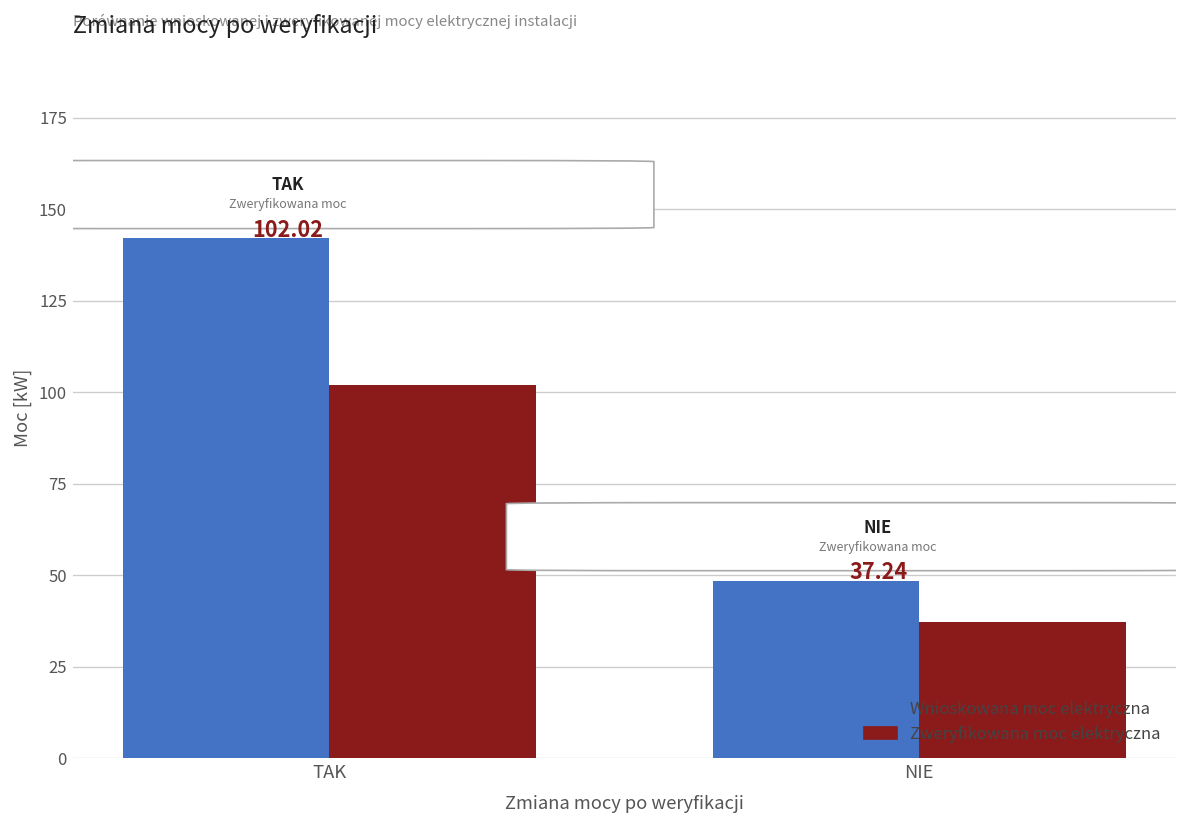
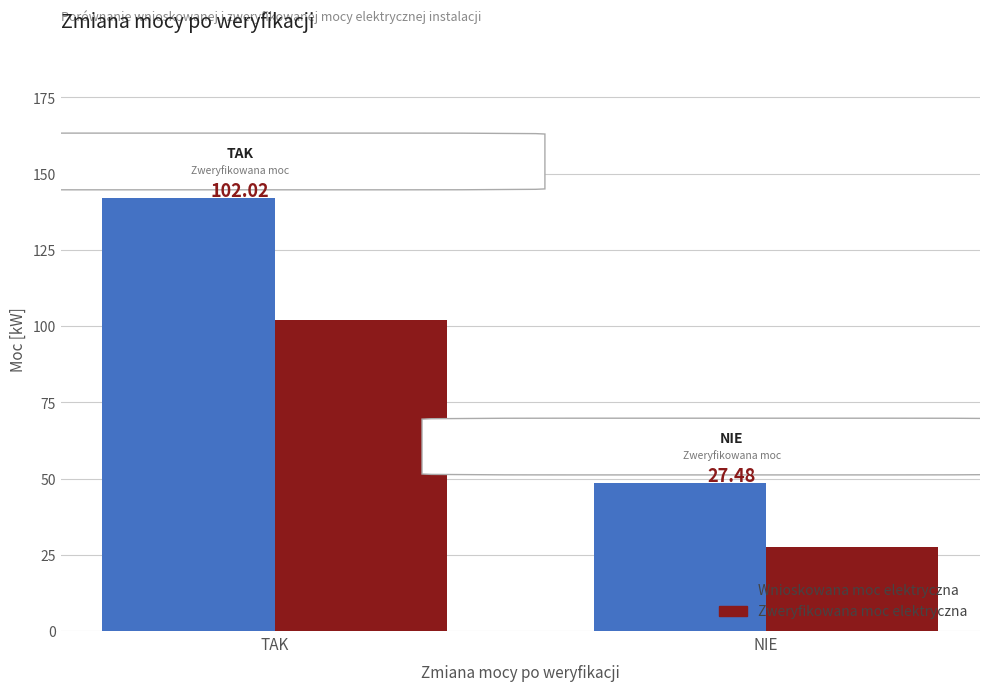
Zweryfikowana moc elektryczna, NIE: 37 -> 27
